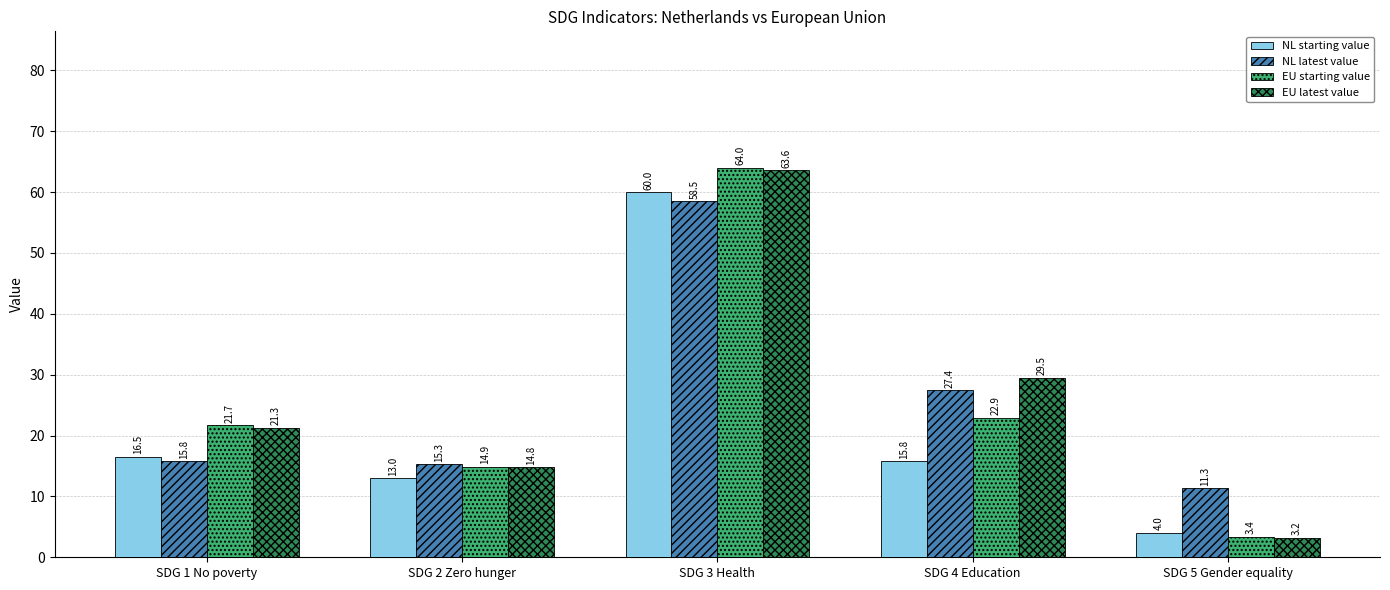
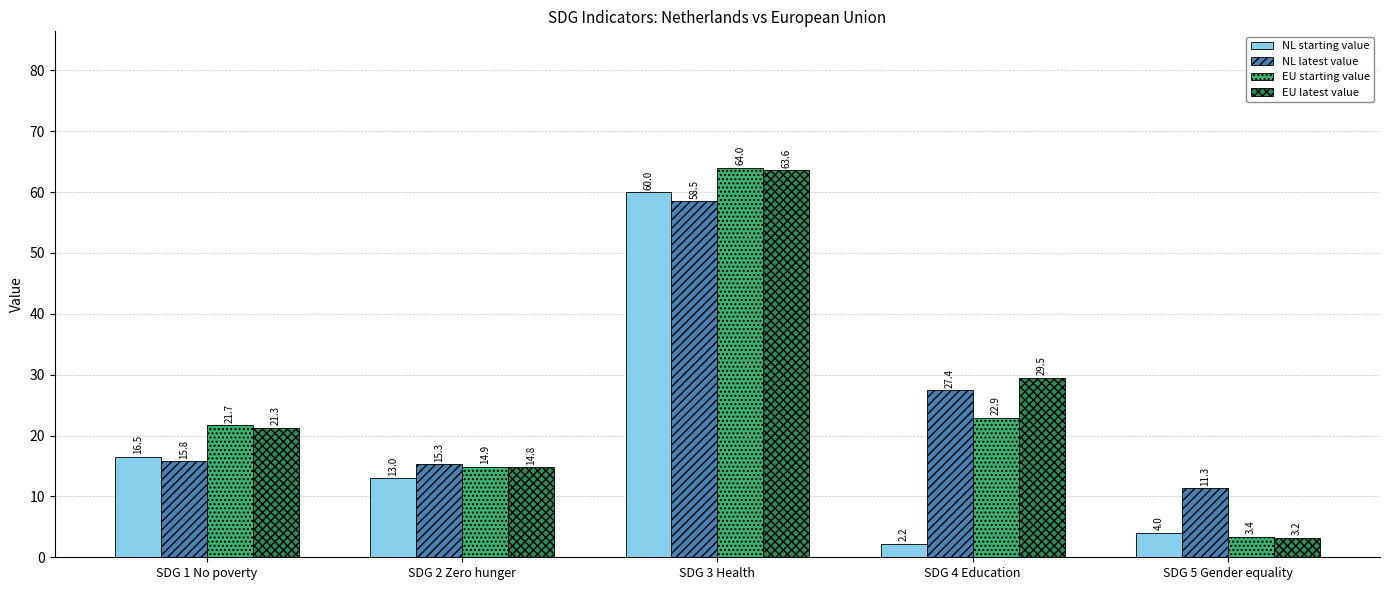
NL starting value, SDG 4 Education: 15.8 -> 2.2
